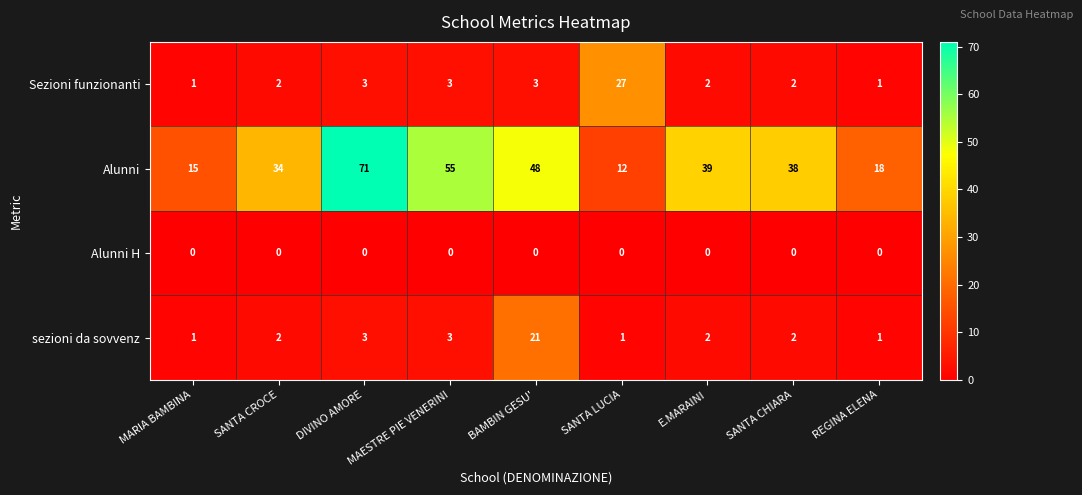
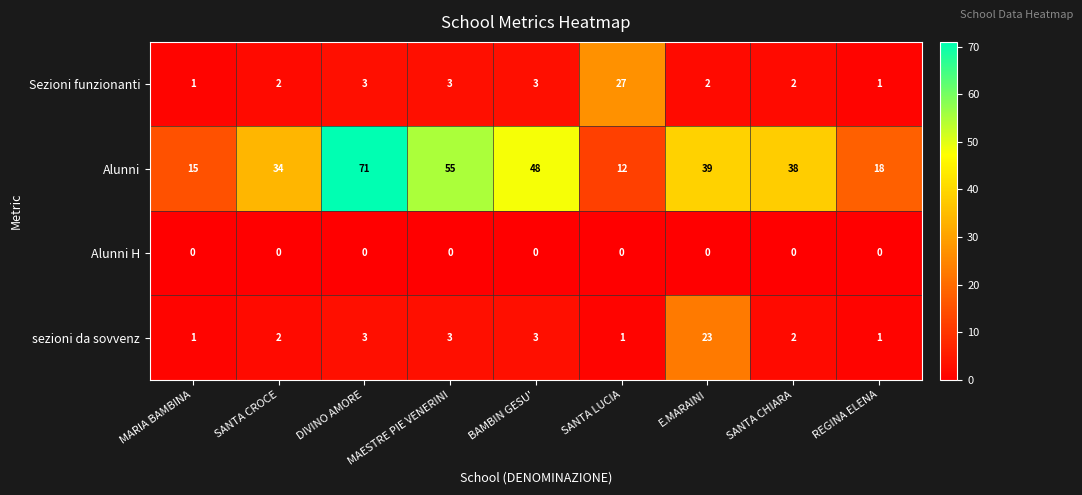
sezioni da sovvenz, BAMBIN GESU': 21 -> 3
sezioni da sovvenz, E.MARAINI: 2 -> 23
